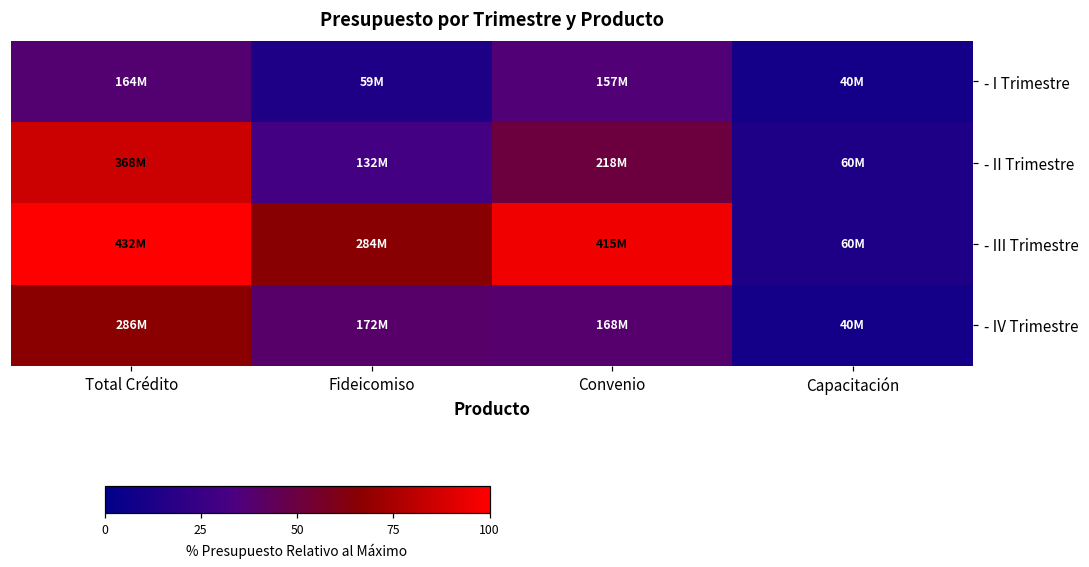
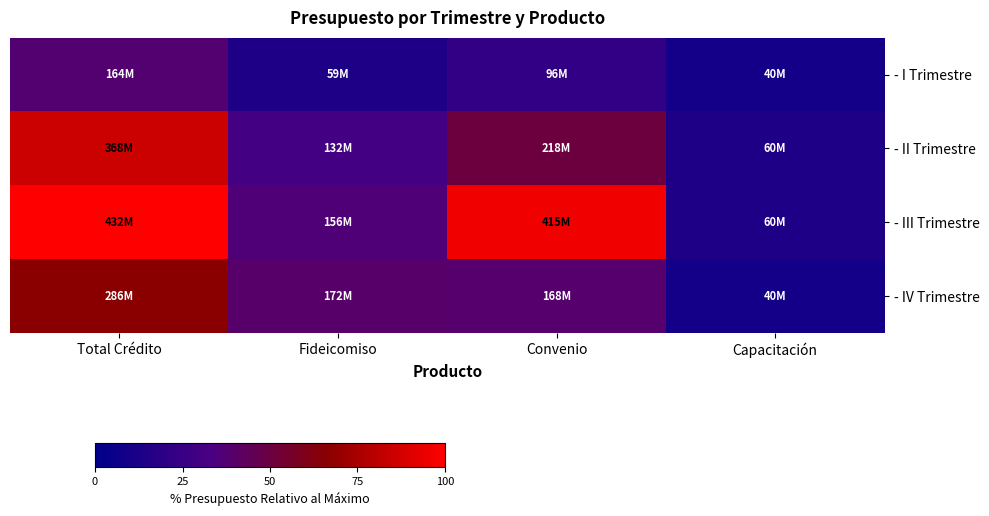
- I Trimestre, Convenio: 157M -> 96M
- III Trimestre, Fideicomiso: 284M -> 156M
